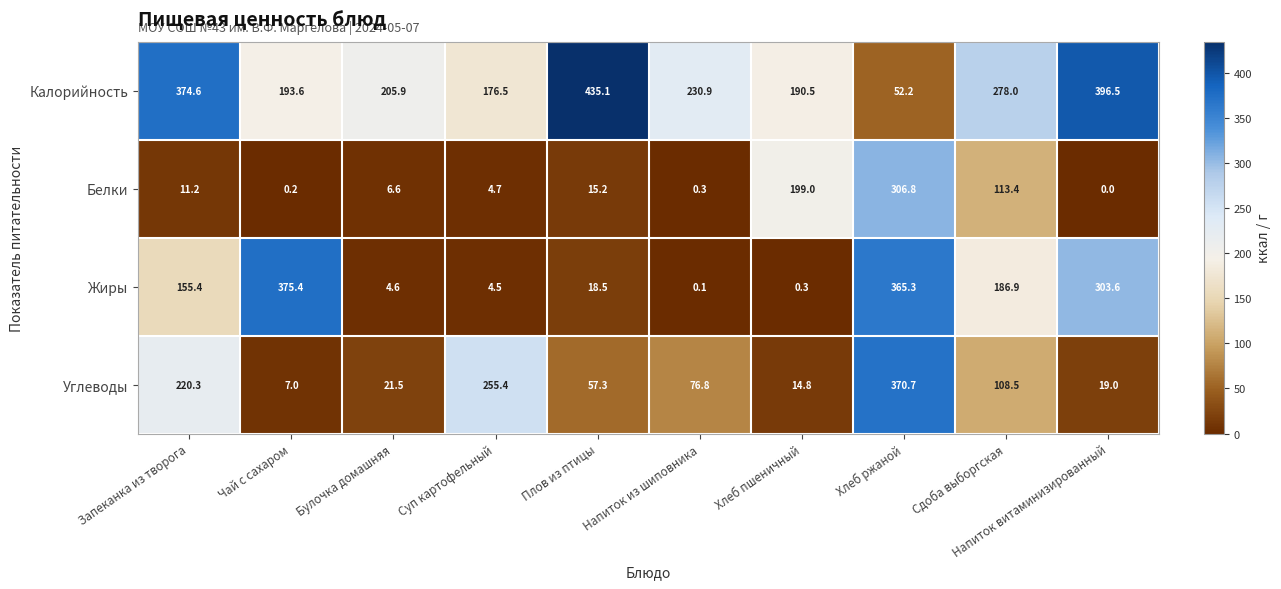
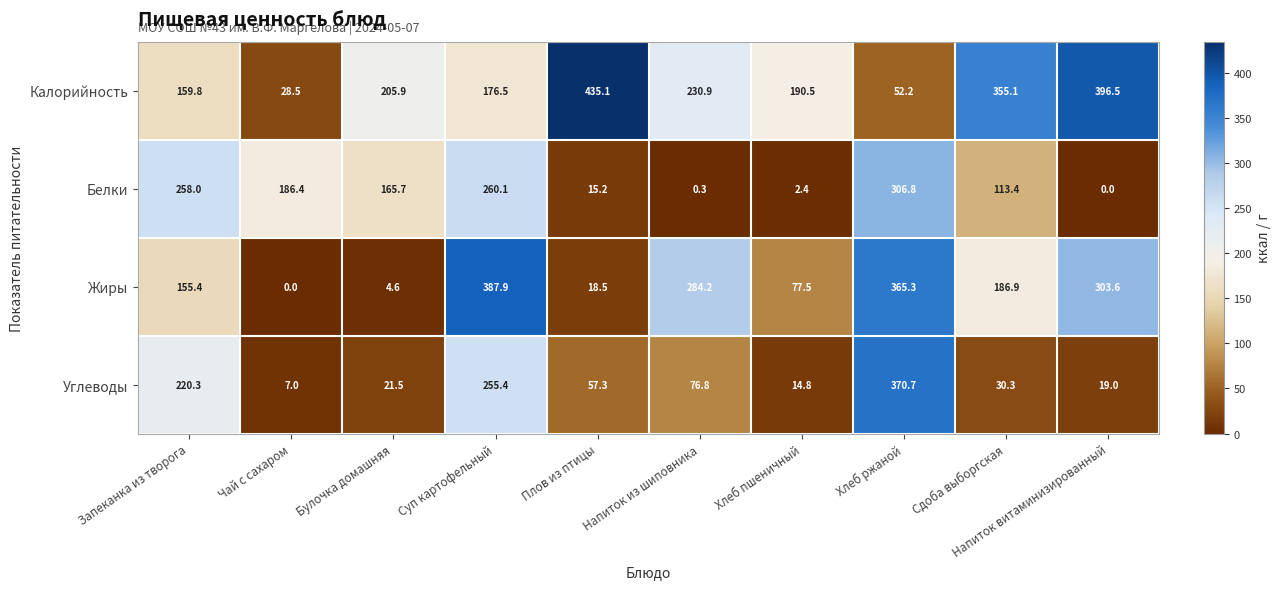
Калорийность, Запеканка из творога: 374.6 -> 159.8
Калорийность, Чай с сахаром: 193.6 -> 28.5
Калорийность, Сдоба выборгская: 278.0 -> 355.1
Белки, Запеканка из творога: 11.2 -> 258.0
Белки, Чай с сахаром: 0.2 -> 186.4
Белки, Булочка домашняя: 6.6 -> 165.7
Белки, Суп картофельный: 4.7 -> 260.1
Белки, Хлеб пшеничный: 199.0 -> 2.4
Жиры, Чай с сахаром: 375.4 -> 0.0
Жиры, Суп картофельный: 4.5 -> 387.9
Жиры, Напиток из шиповника: 0.1 -> 284.2
Жиры, Хлеб пшеничный: 0.3 -> 77.5
Углеводы, Сдоба выборгская: 108.5 -> 30.3
